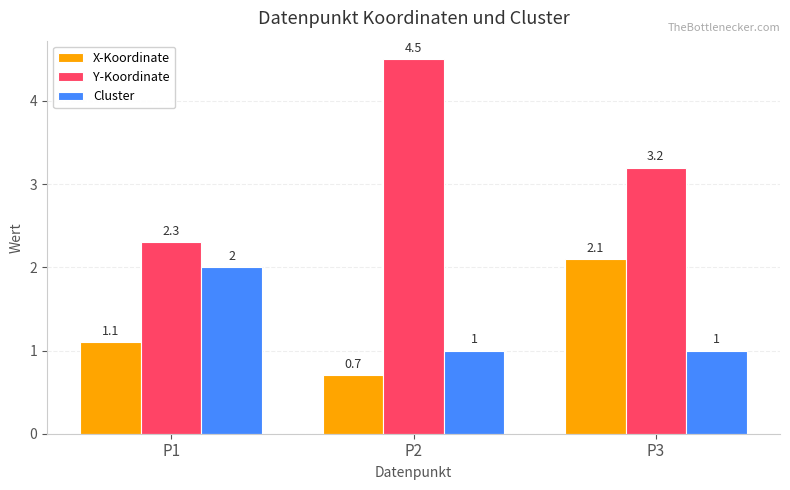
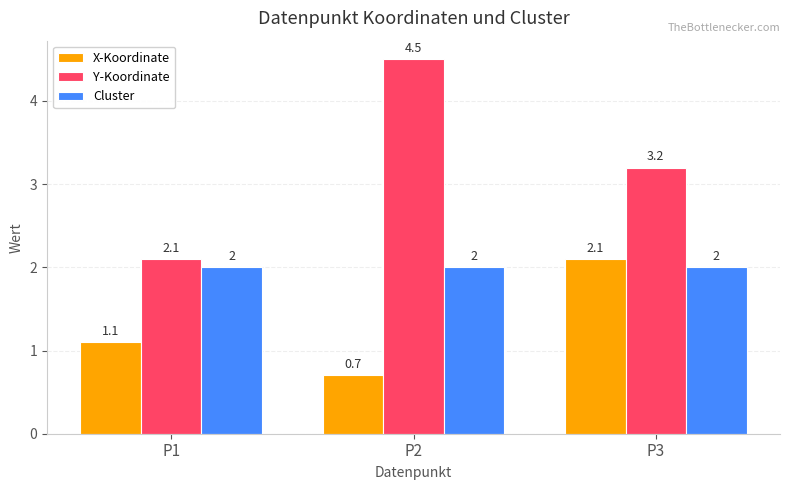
Y-Koordinate, P1: 2.3 -> 2.1
Cluster, P2: 1 -> 2
Cluster, P3: 1 -> 2
